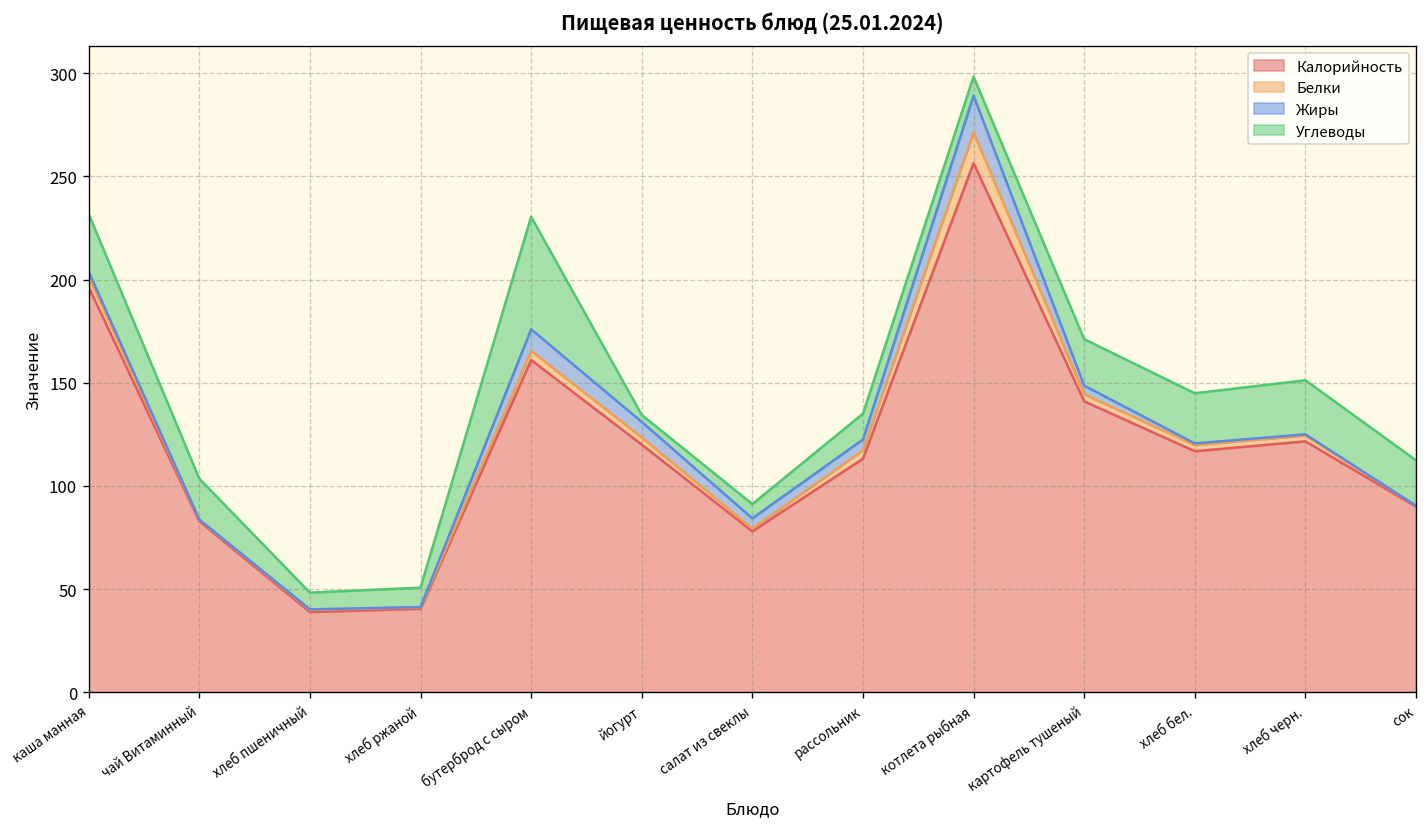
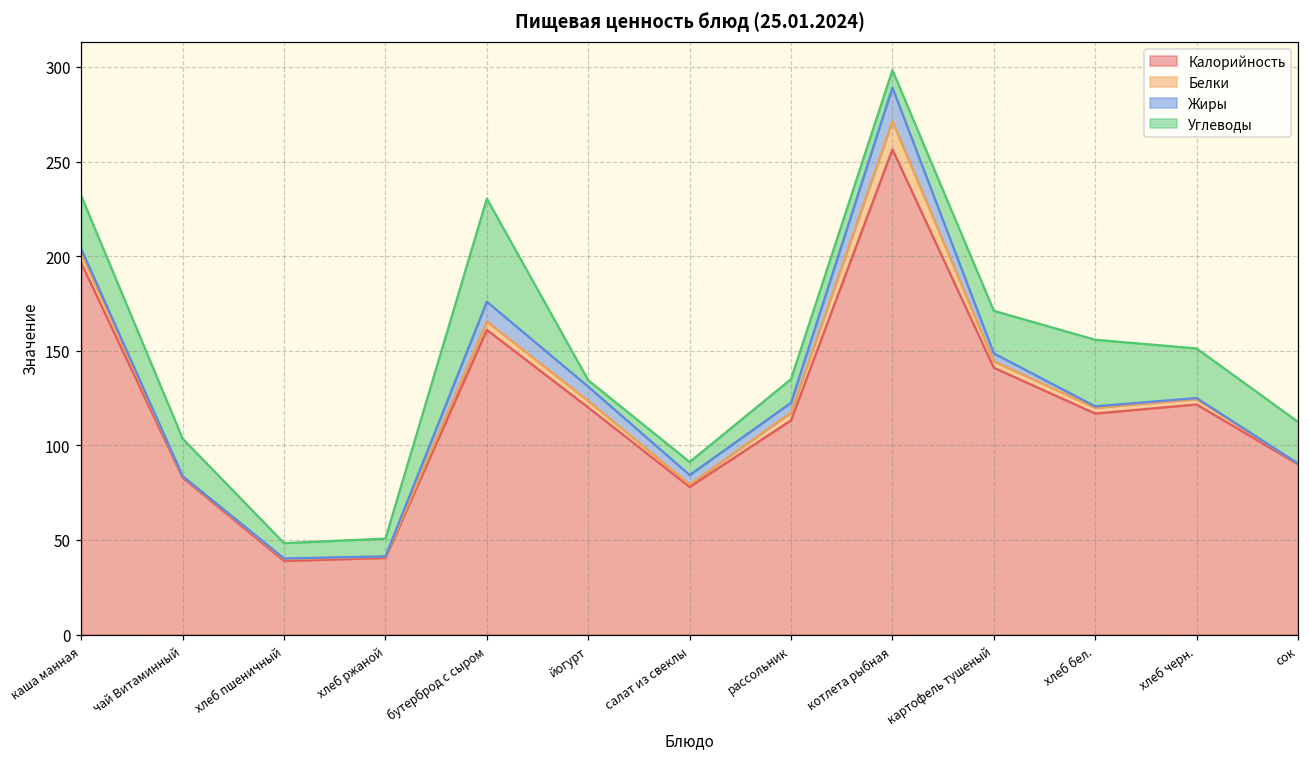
Углеводы, хлеб бел.: 24 -> 35
